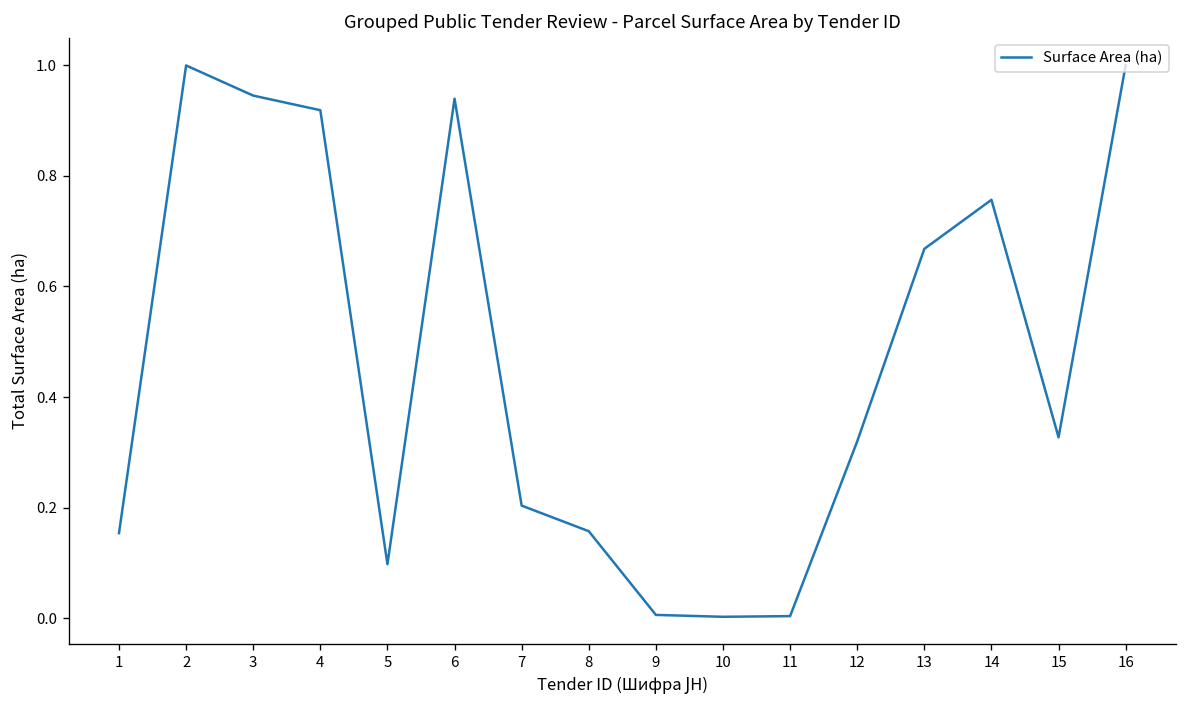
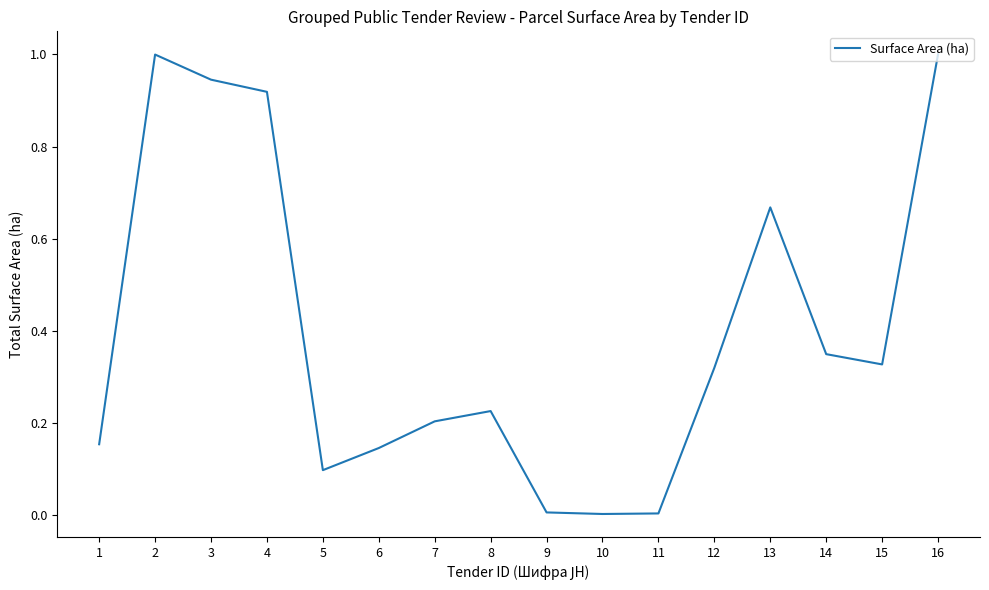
6: 0.94 -> 0.15
8: 0.16 -> 0.23
14: 0.76 -> 0.35
